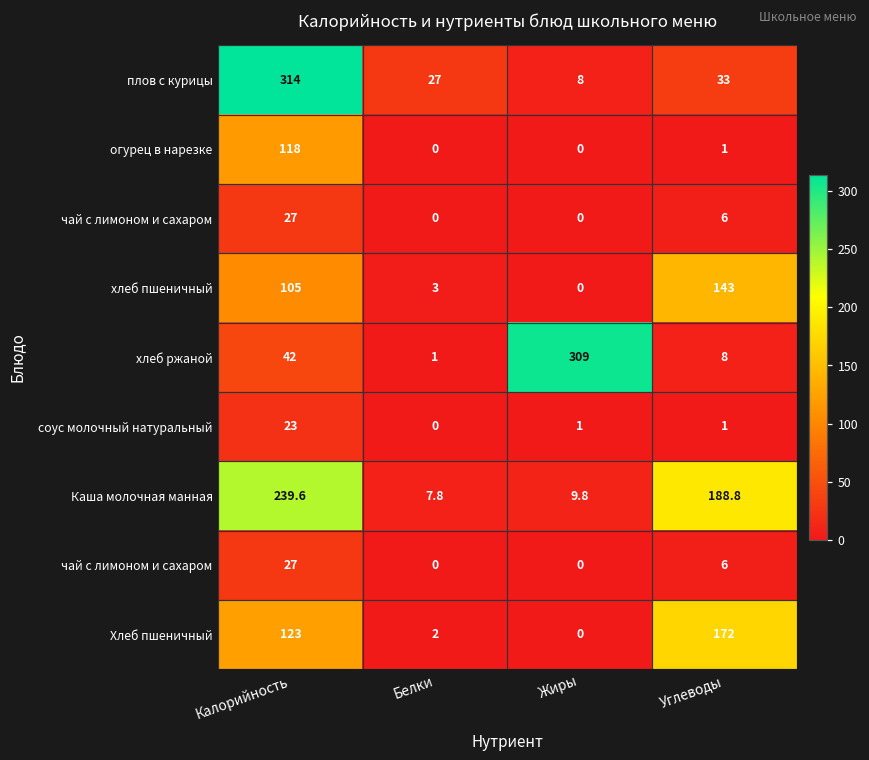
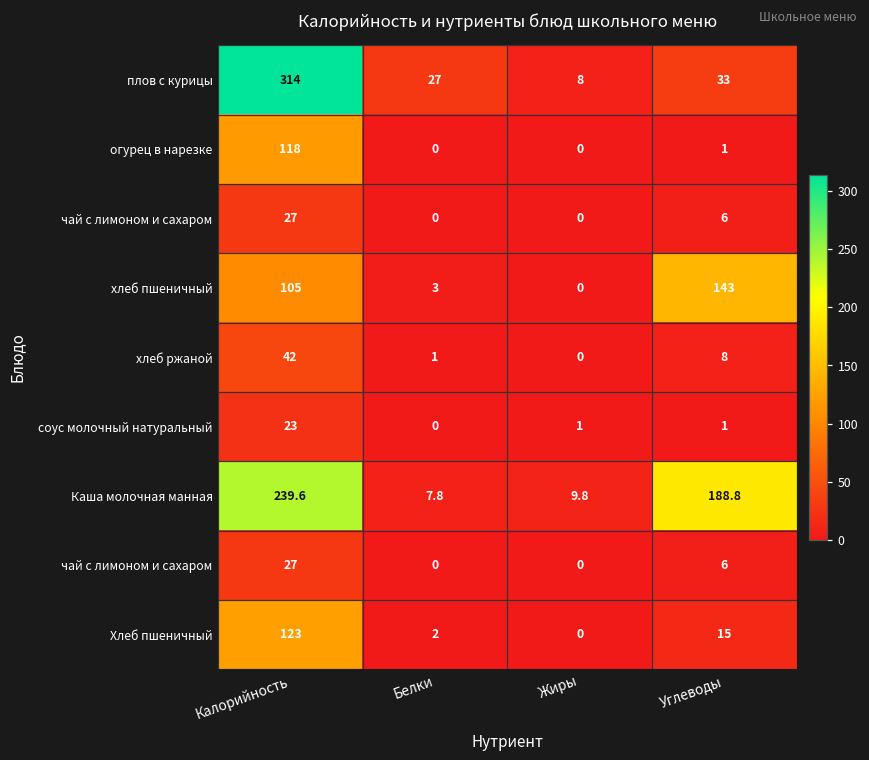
хлеб ржаной, Жиры: 309 -> 0
Хлеб пшеничный, Углеводы: 172 -> 15
